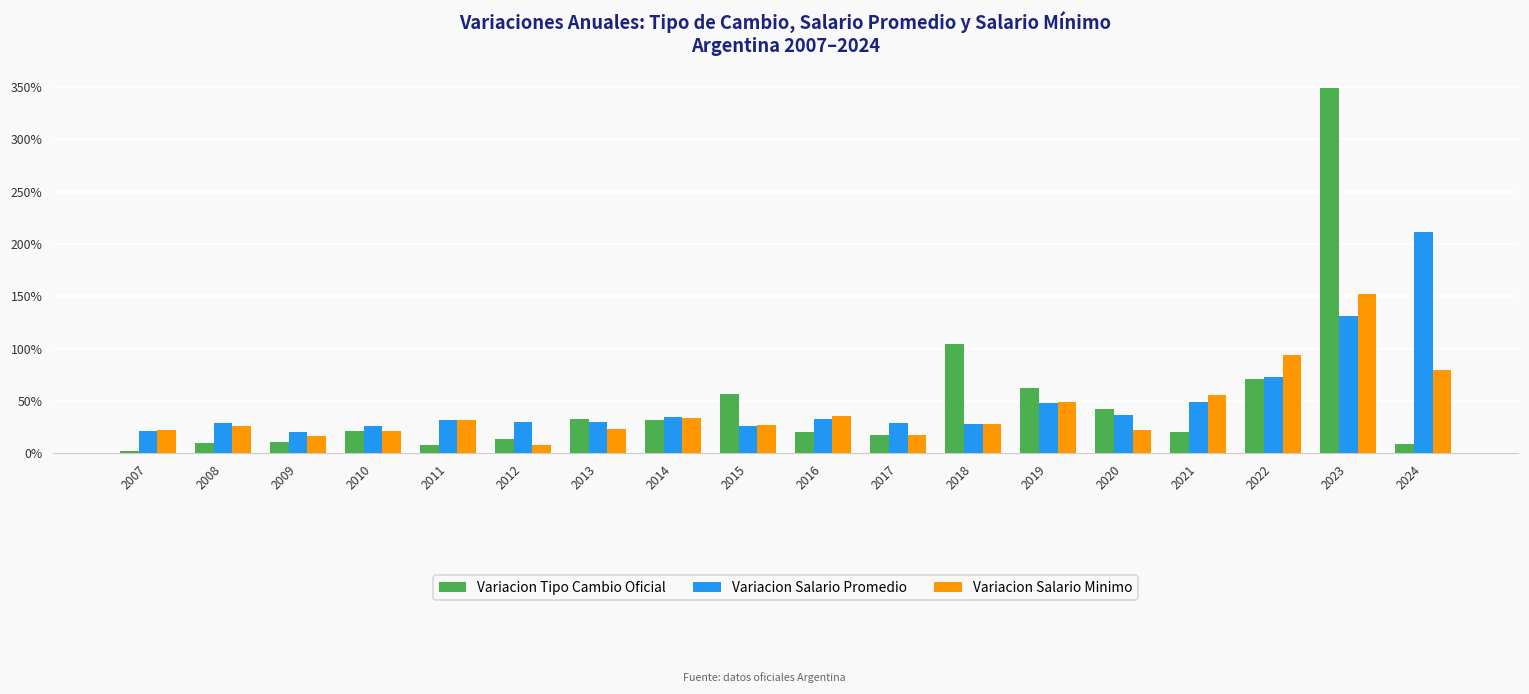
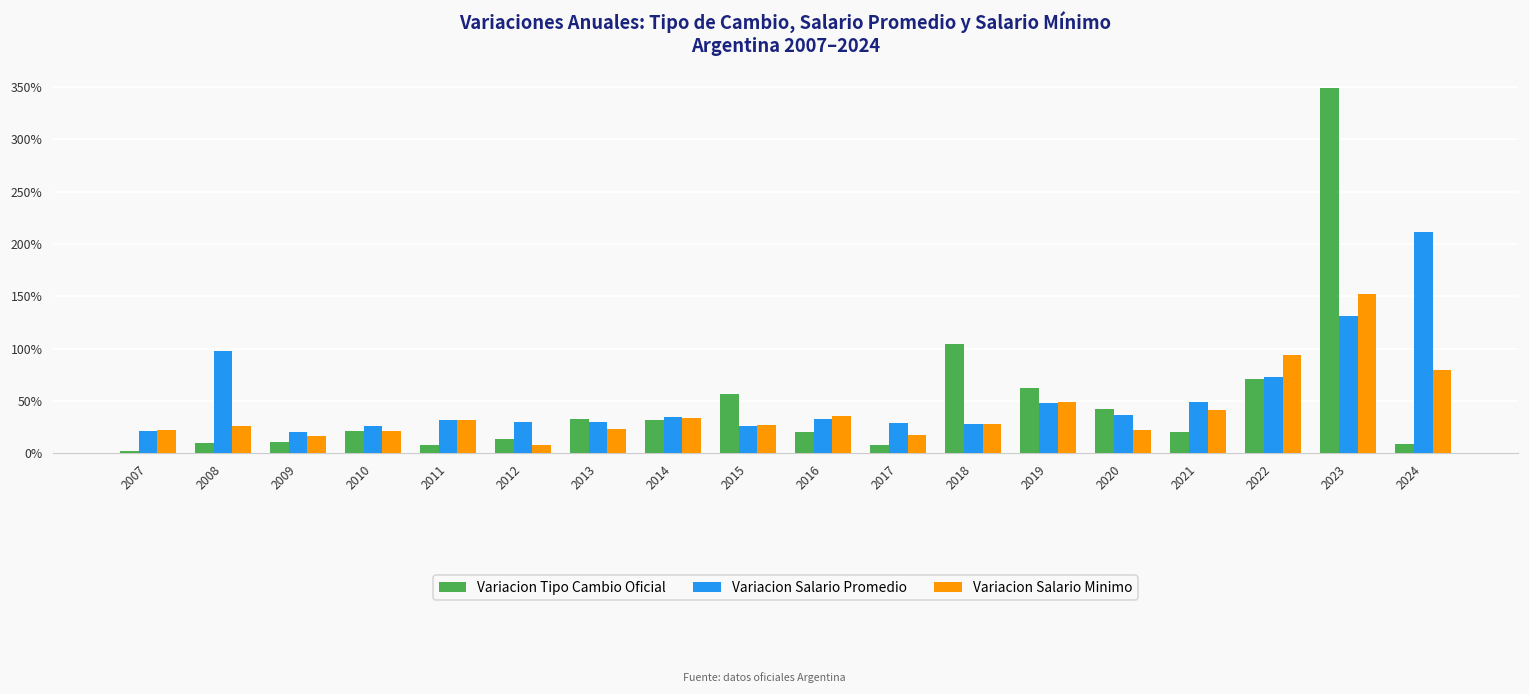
Variacion Salario Promedio, 2008: 30% -> 100%
Variacion Tipo Cambio Oficial, 2017: 20% -> 10%
Variacion Salario Minimo, 2021: 60% -> 40%
